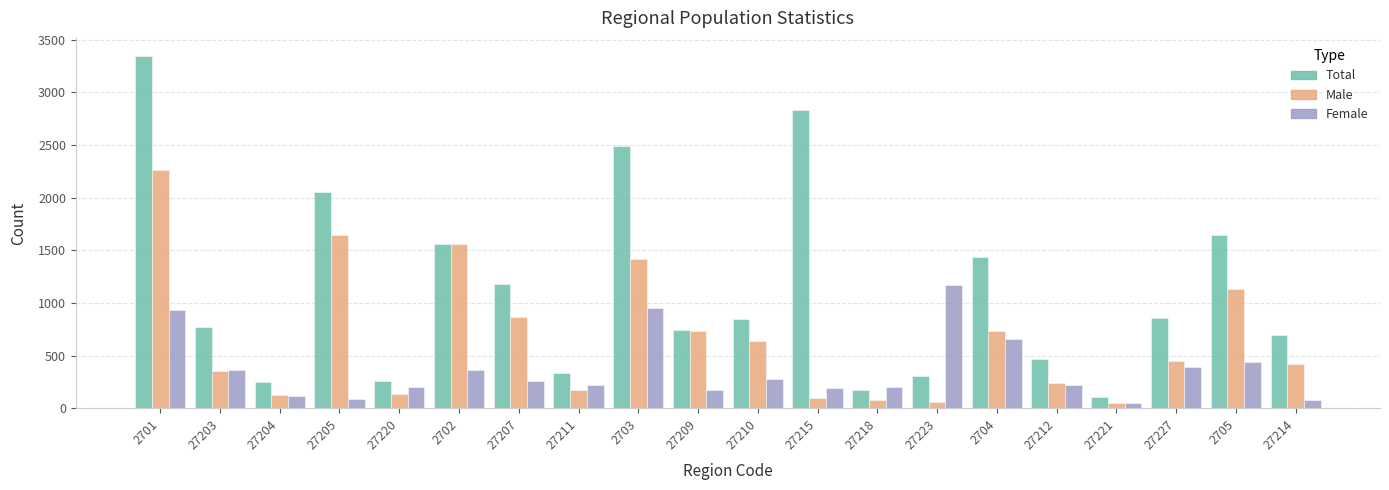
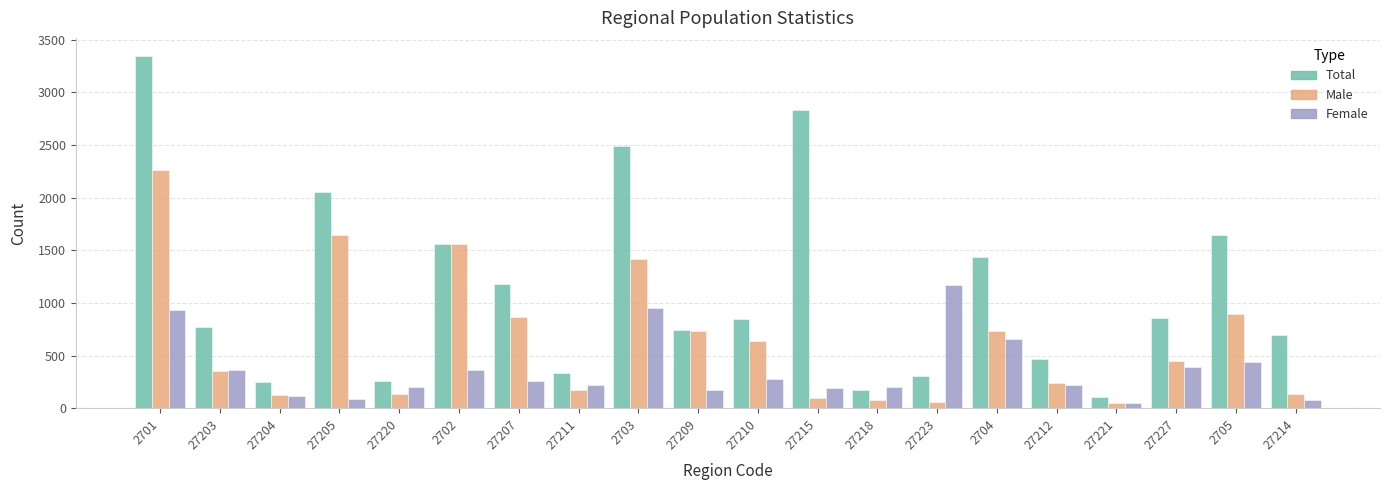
Male, 2705: 1140 -> 900
Male, 27214: 420 -> 140
